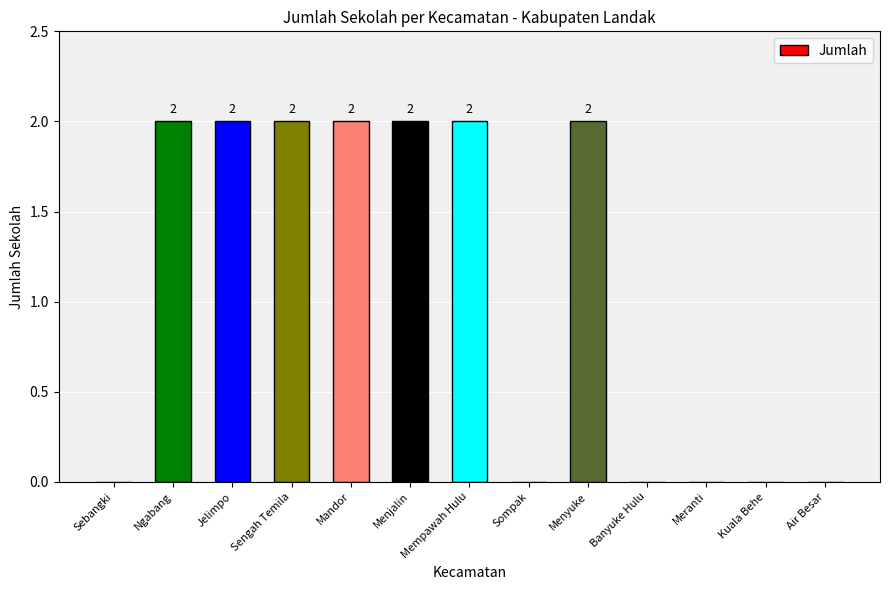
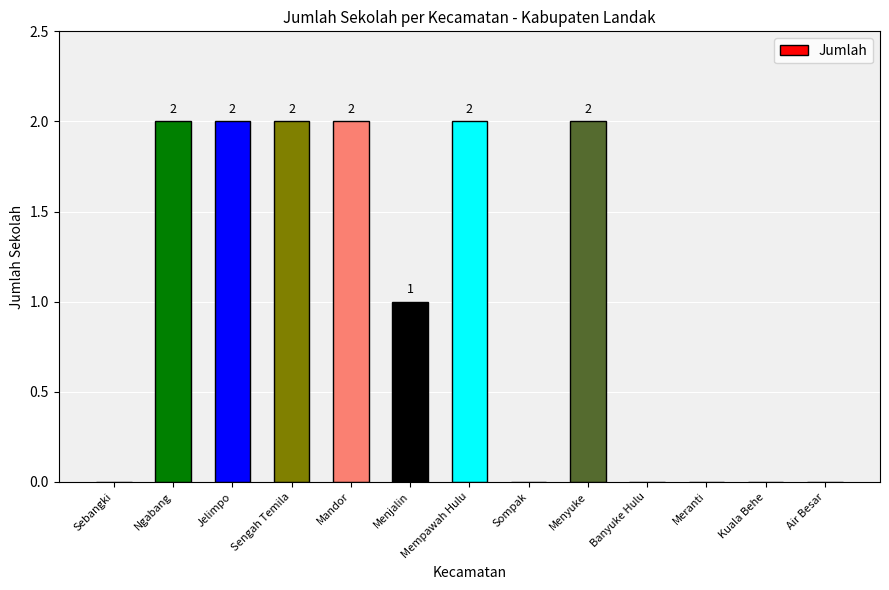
Menjalin: 2 -> 1
